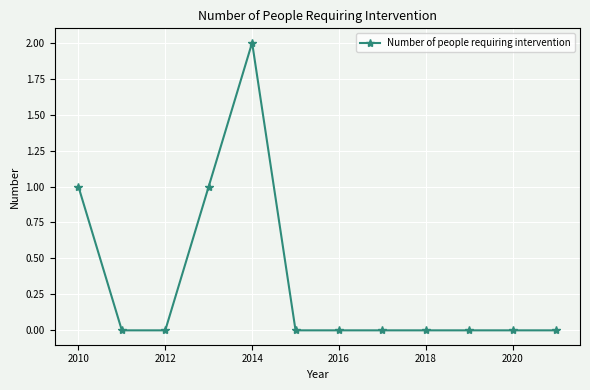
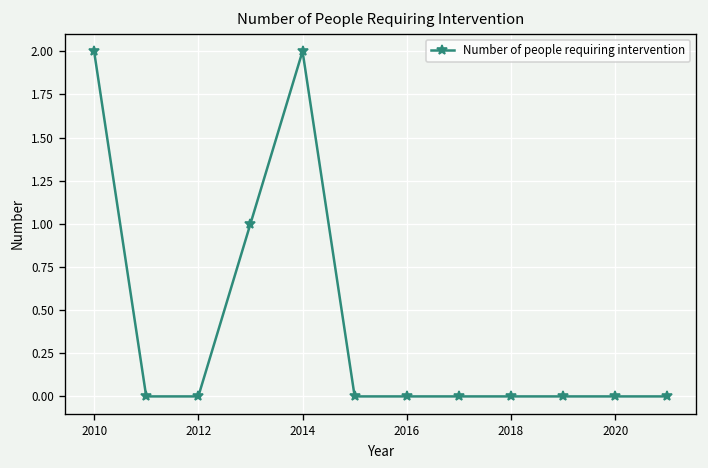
2010: 1 -> 2
